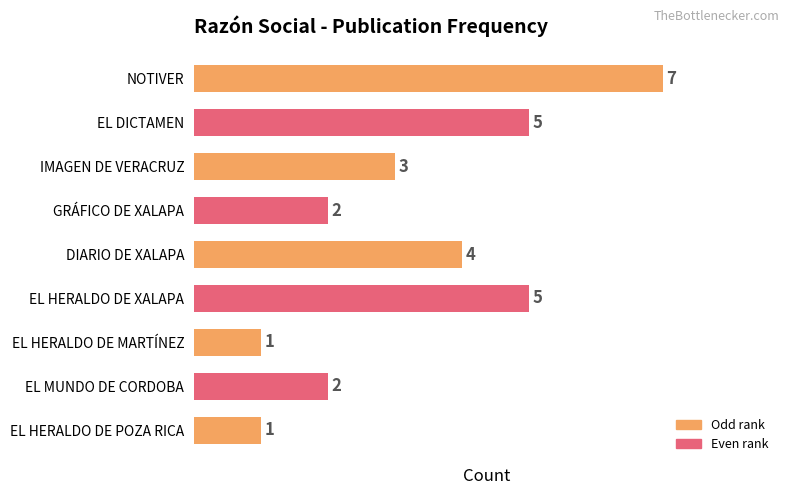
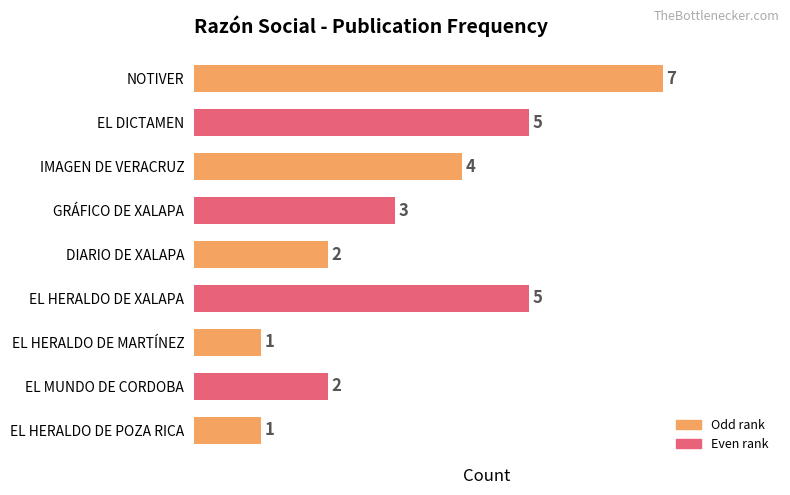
IMAGEN DE VERACRUZ: 3 -> 4
GRÁFICO DE XALAPA: 2 -> 3
DIARIO DE XALAPA: 4 -> 2
